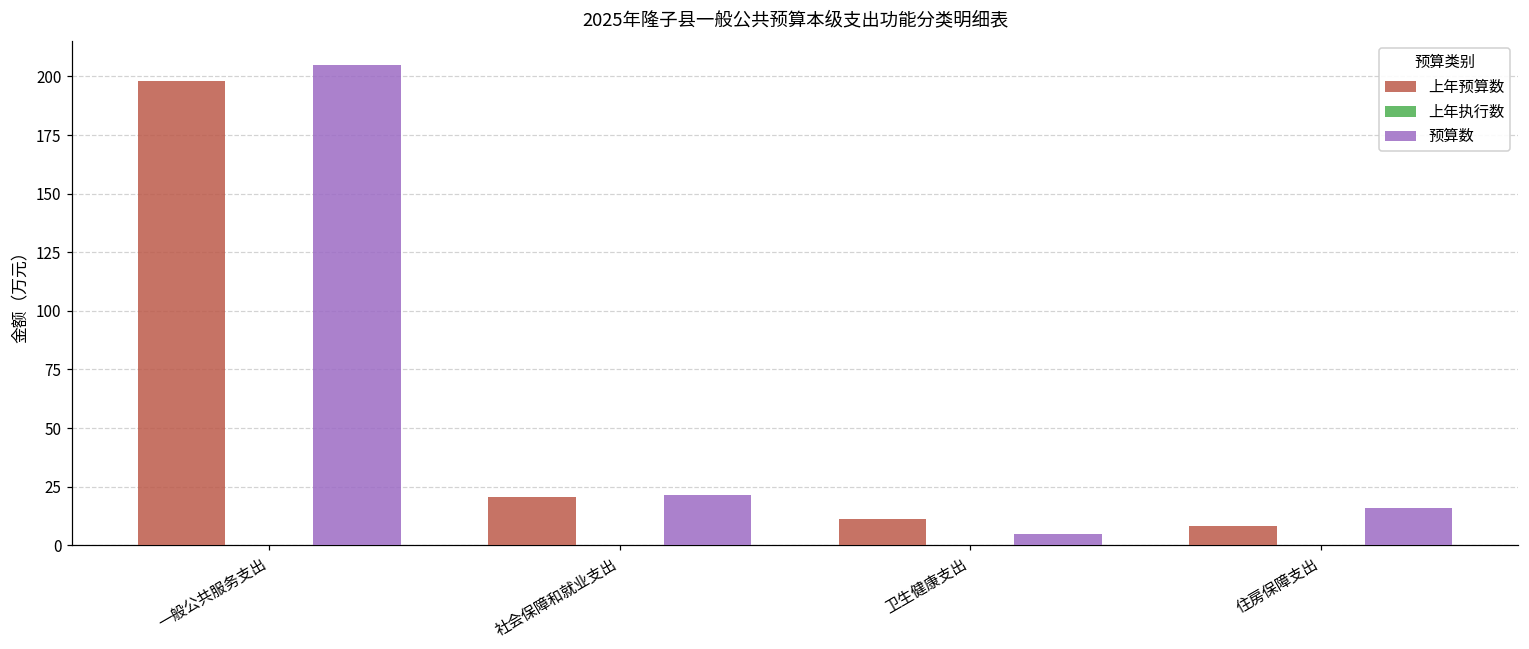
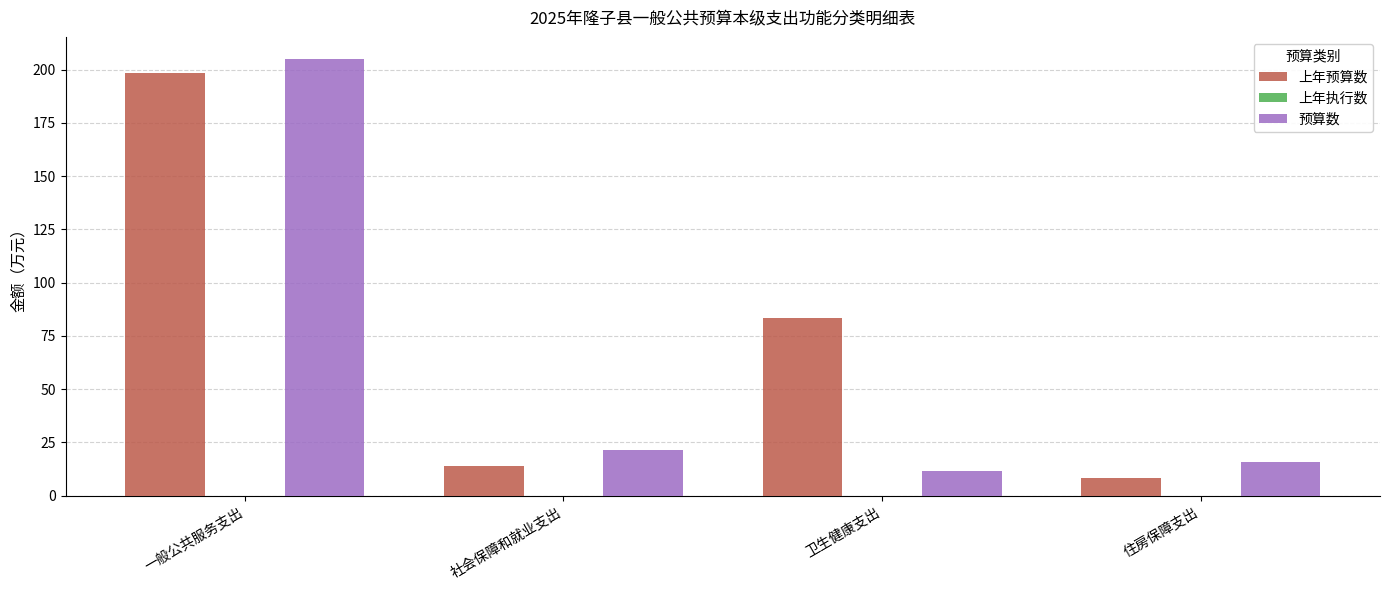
上年预算数, 社会保障和就业支出: 20 -> 14
上年预算数, 卫生健康支出: 11 -> 83
预算数, 卫生健康支出: 5 -> 12
